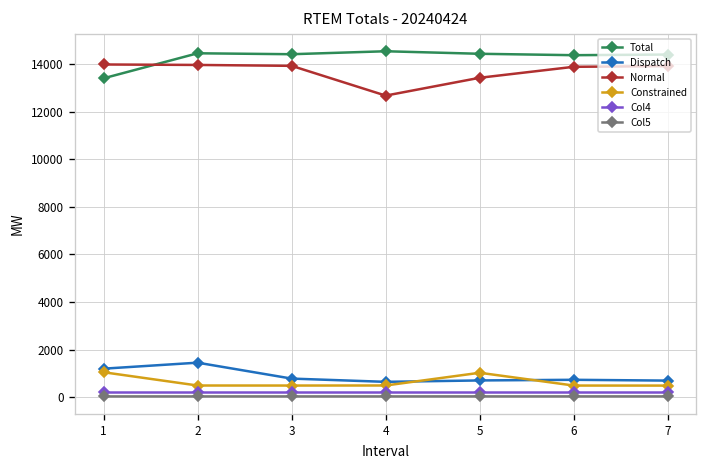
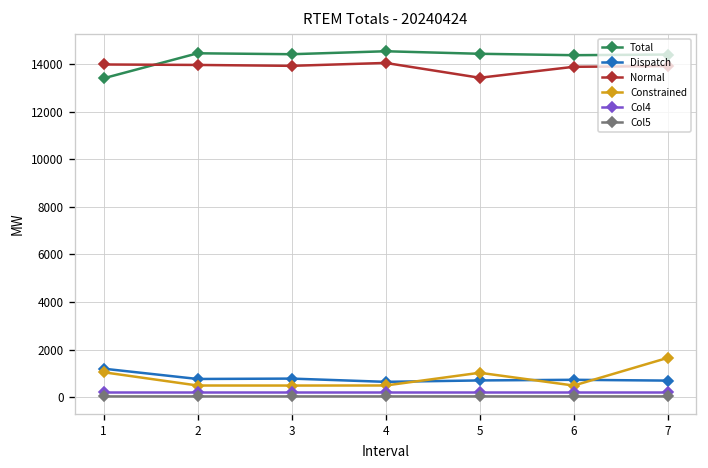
Dispatch, 2: 1400 -> 800
Normal, 4: 12700 -> 14000
Constrained, 7: 500 -> 1700
